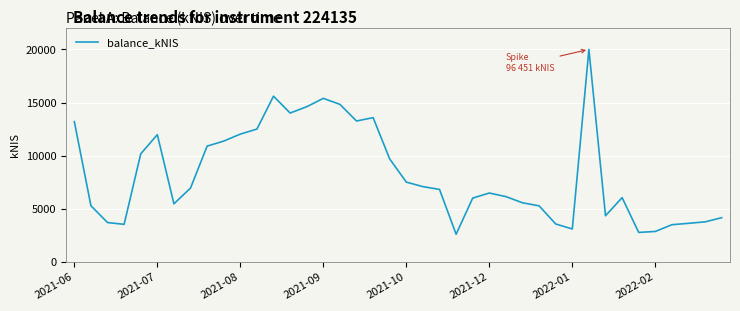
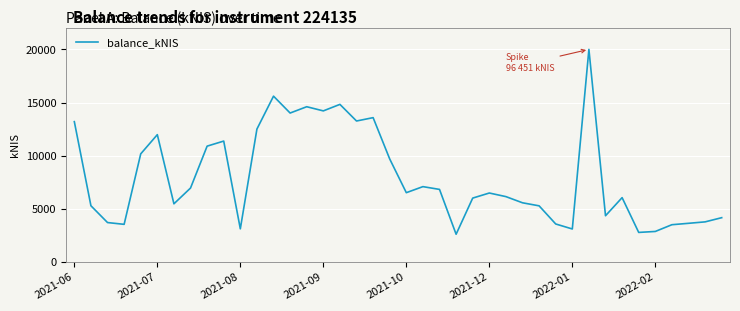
2021-08: 12000 -> 3100
2021-09: 15400 -> 14200
2021-10: 7500 -> 6500
